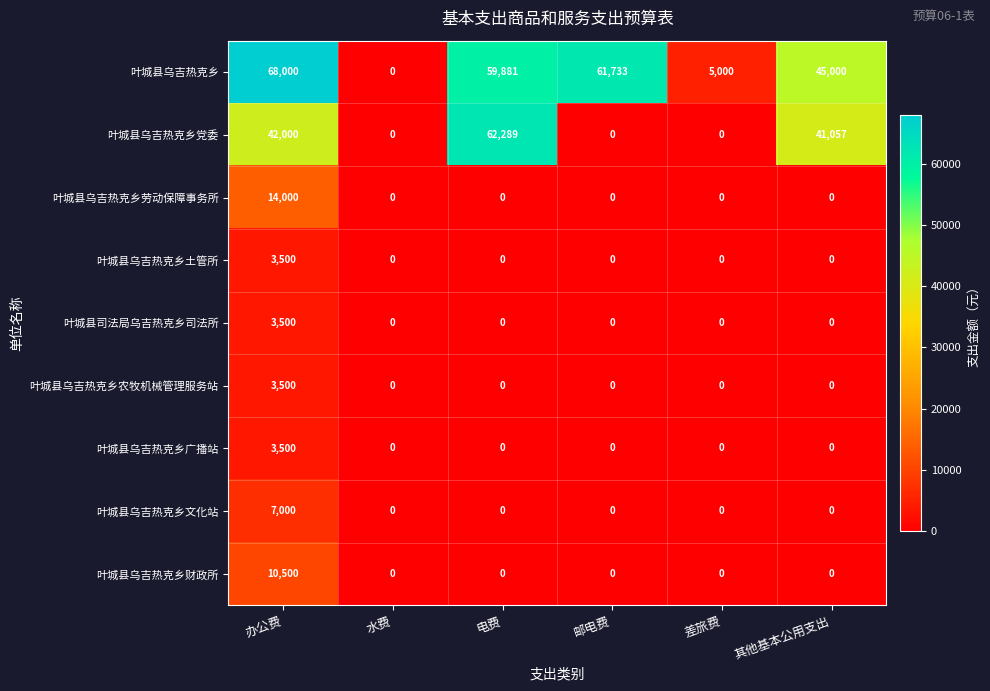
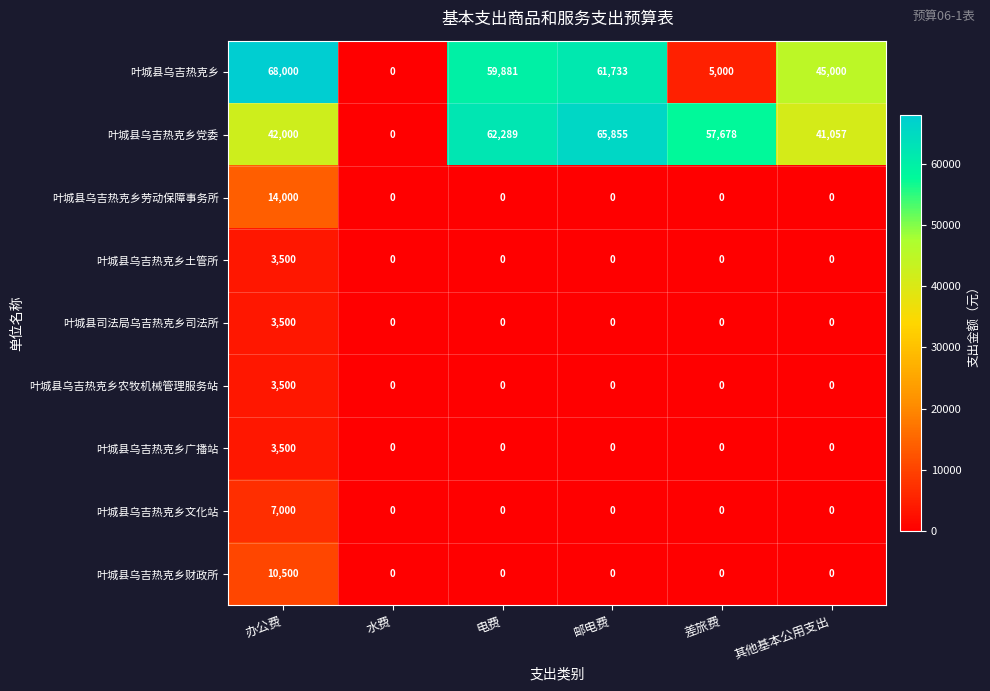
叶城县乌吉热克乡党委, 邮电费: 0 -> 65,855
叶城县乌吉热克乡党委, 差旅费: 0 -> 57,678
